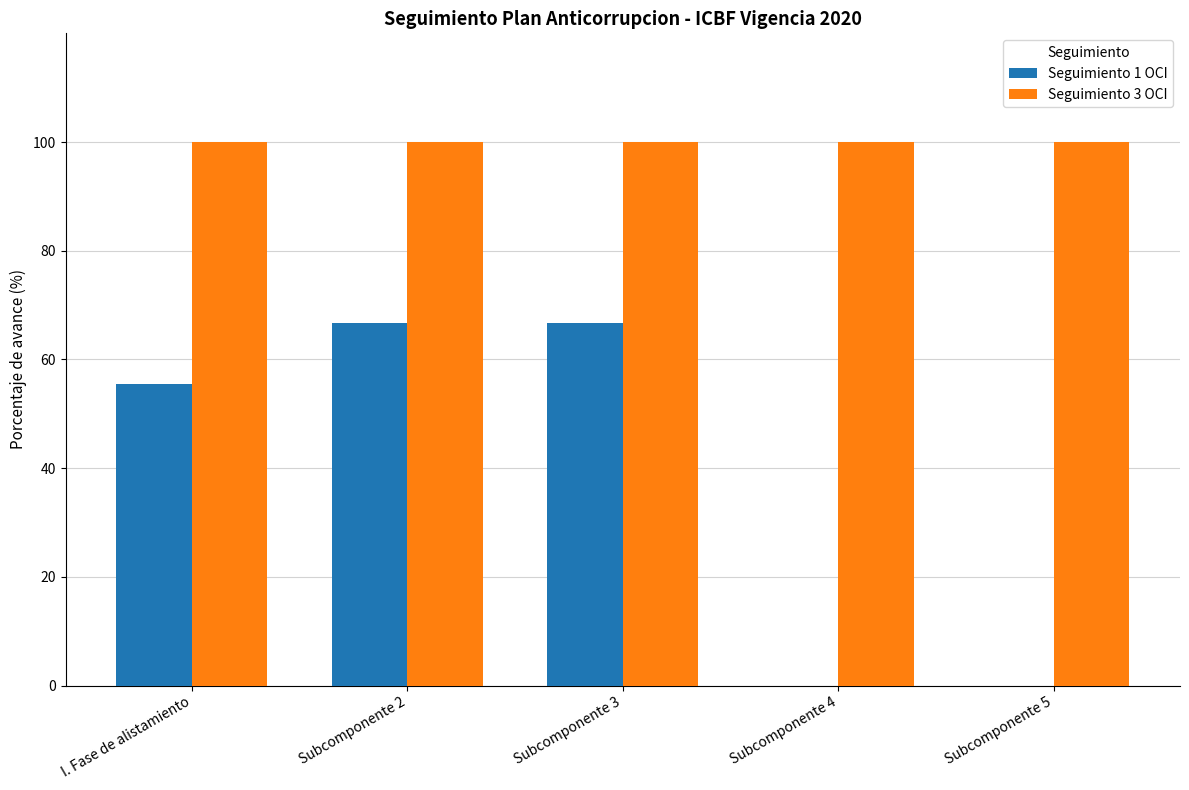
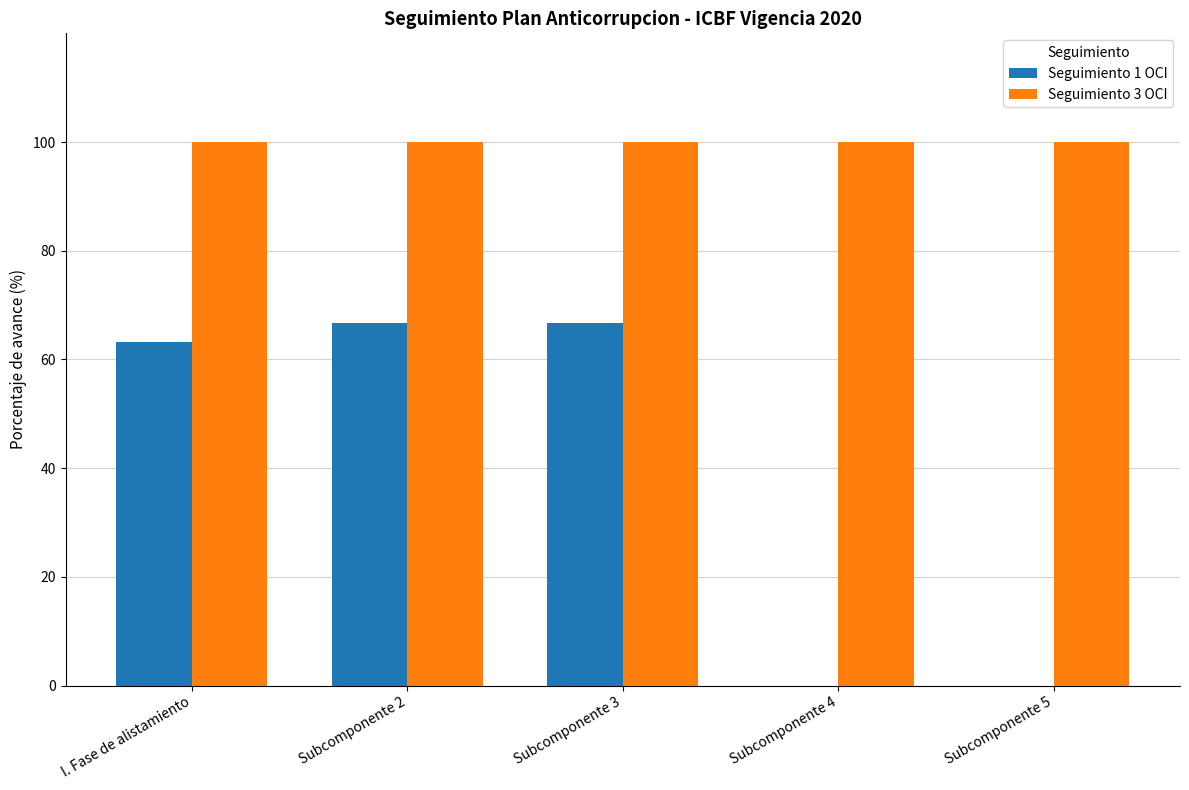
Seguimiento 1 OCI, I. Fase de alistamiento: 56 -> 63
